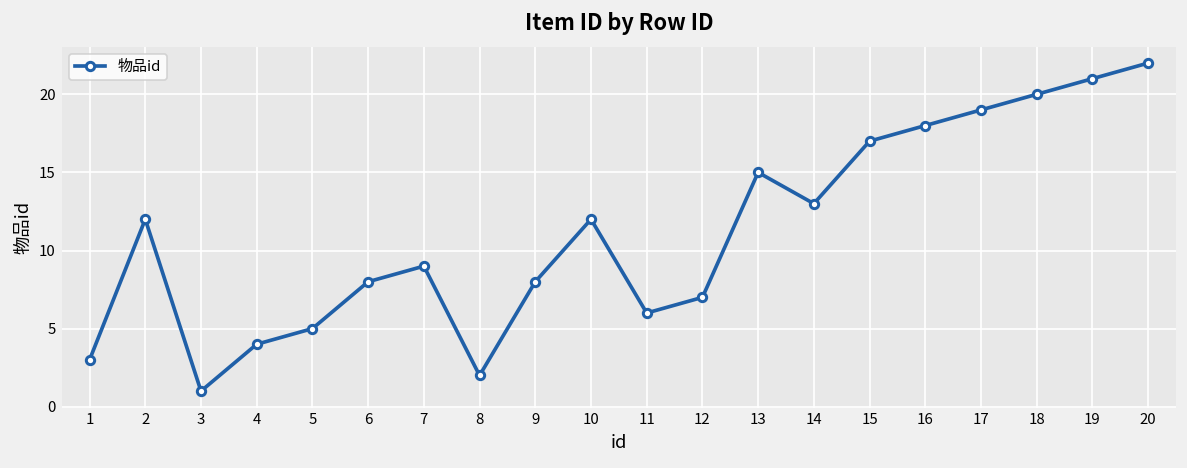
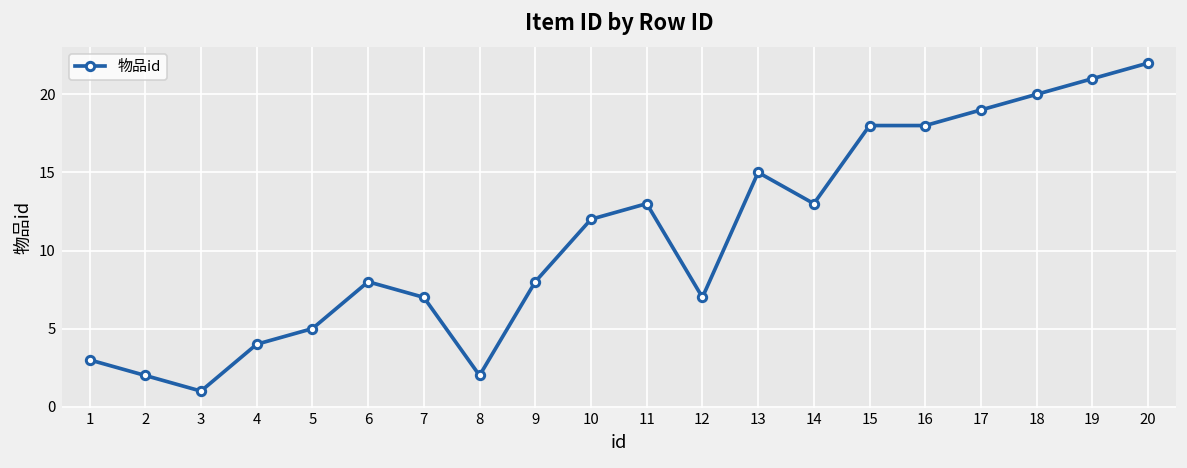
2: 12 -> 2
7: 9 -> 7
11: 6 -> 13
15: 17 -> 18
